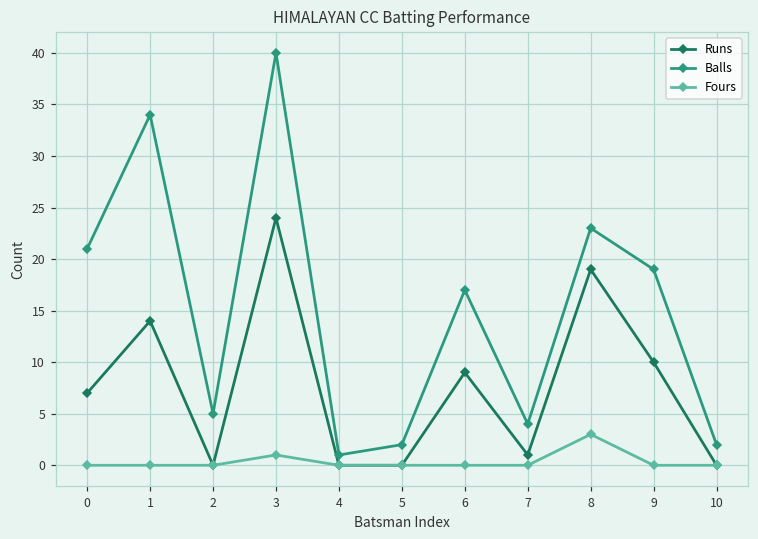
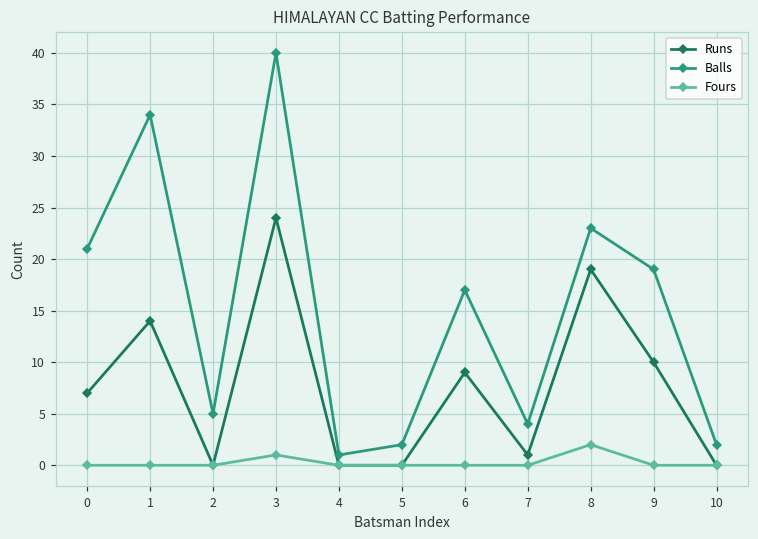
Fours, 8: 3 -> 2
